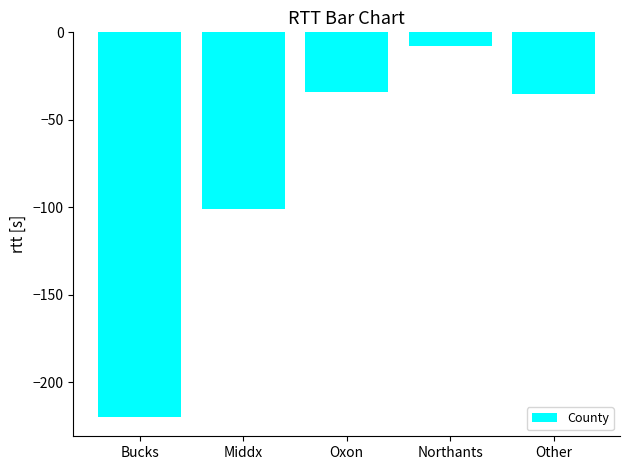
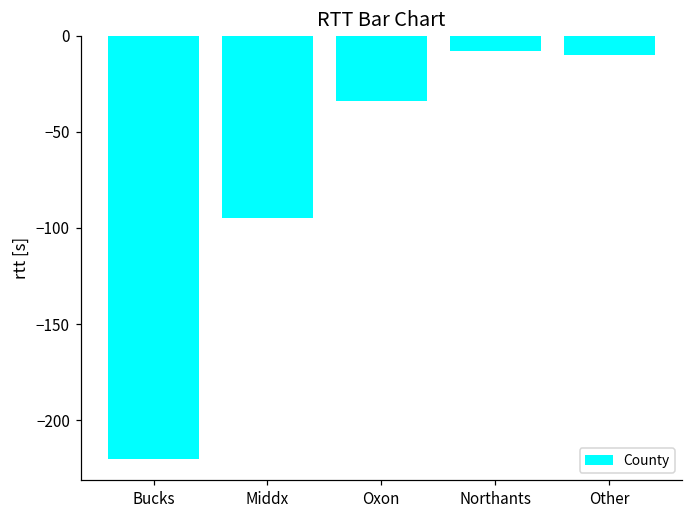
Middx: -101 -> -95
Other: -35 -> -10
